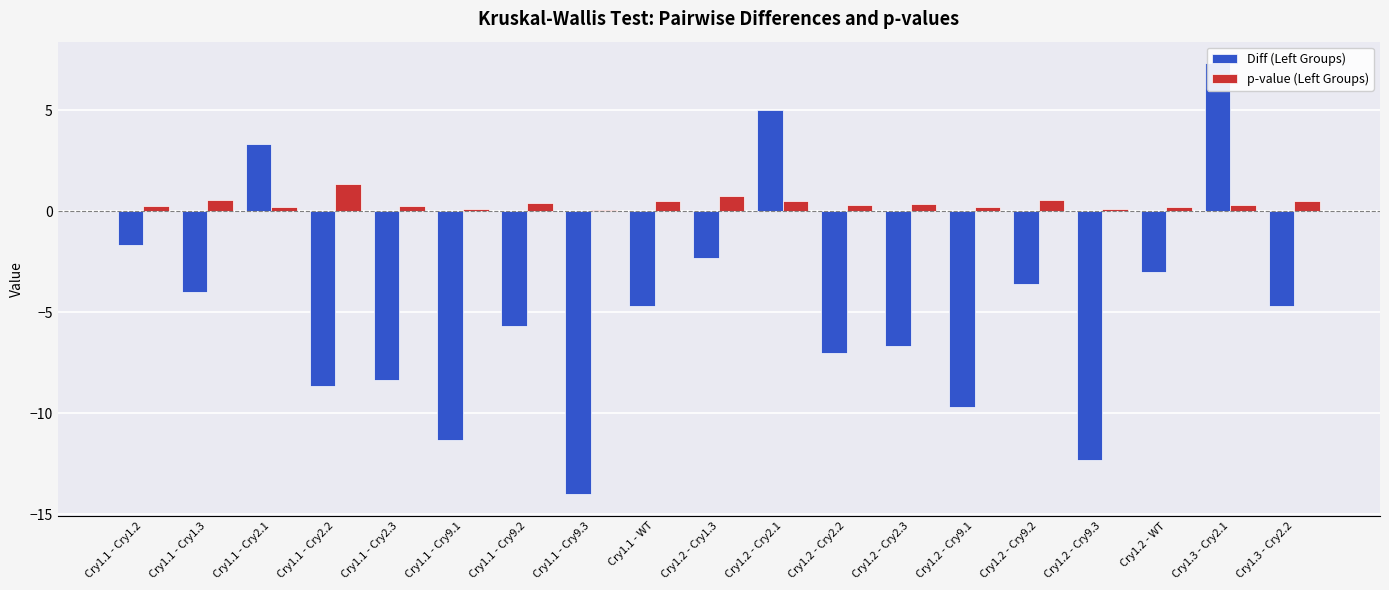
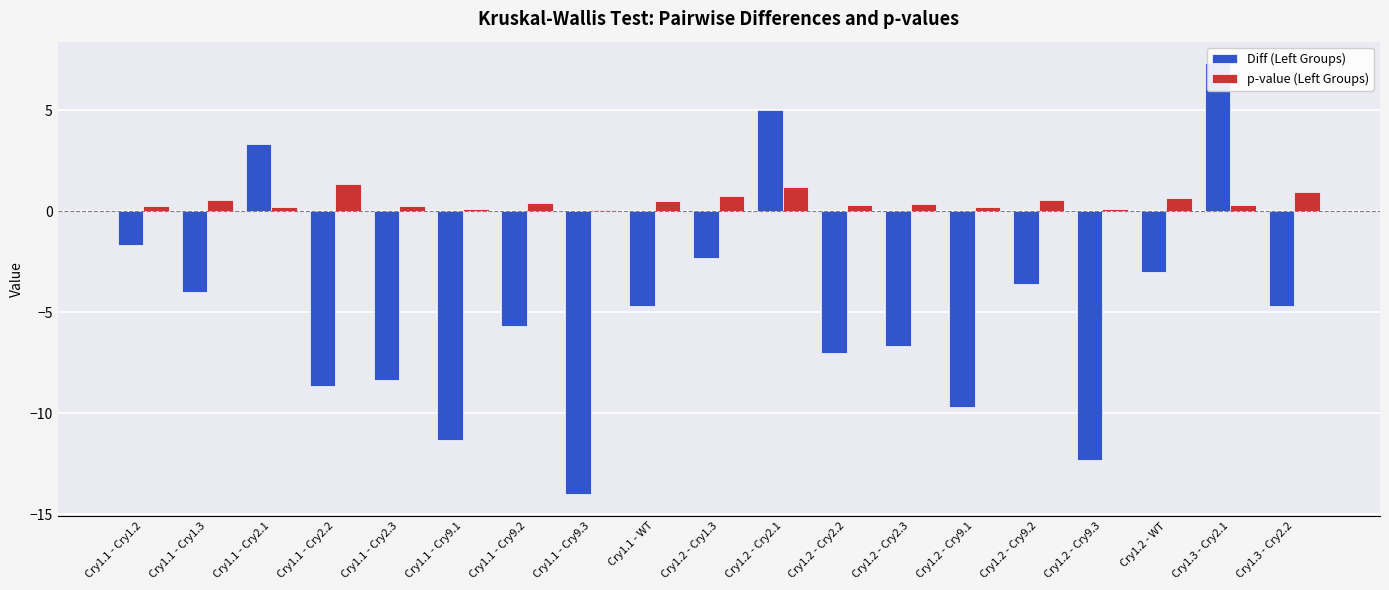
p-value (Left Groups), Cry1.2 - Cry2.1: 0.5 -> 1.2
p-value (Left Groups), Cry1.2 - WT: 0.2 -> 0.7
p-value (Left Groups), Cry1.3 - Cry2.2: 0.5 -> 1.0
